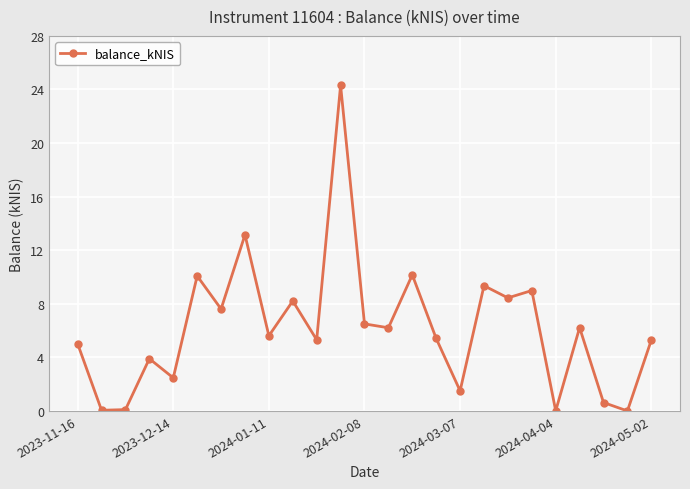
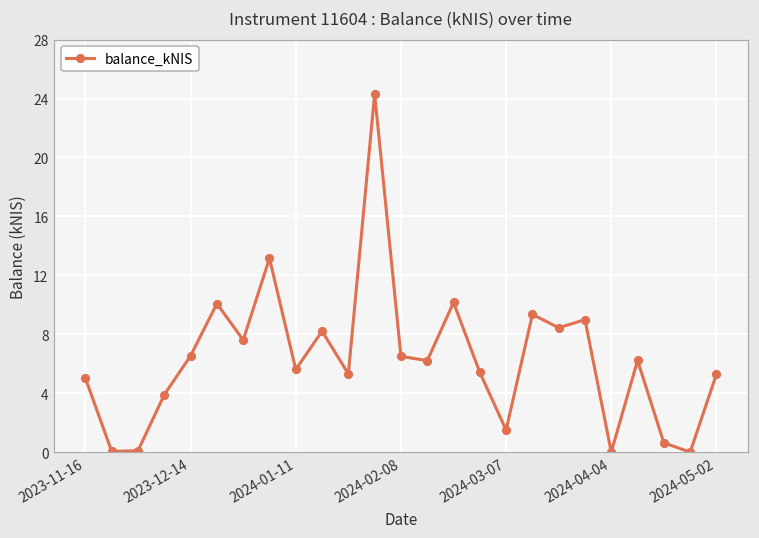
2023-12-14: 2.5 -> 6.5
